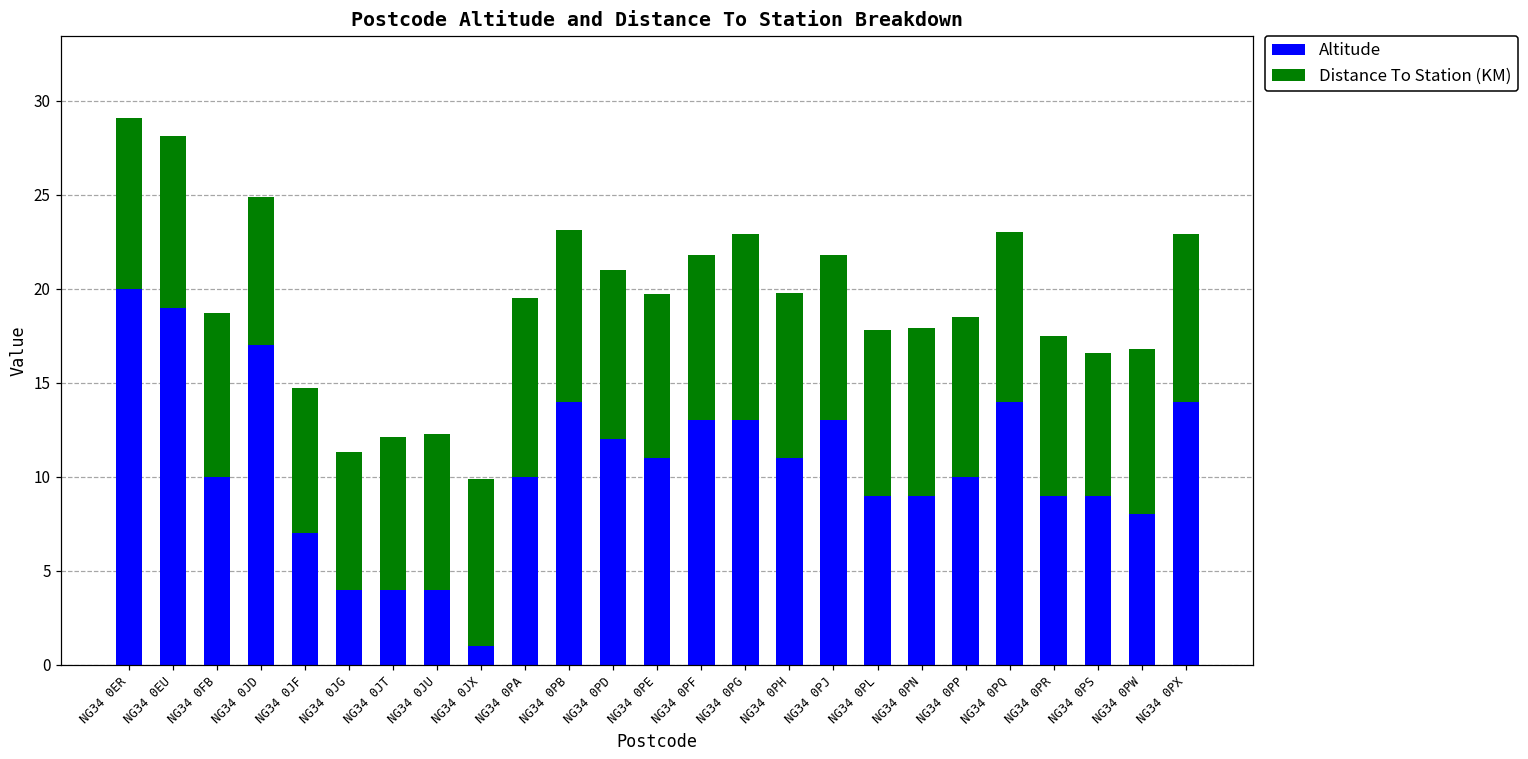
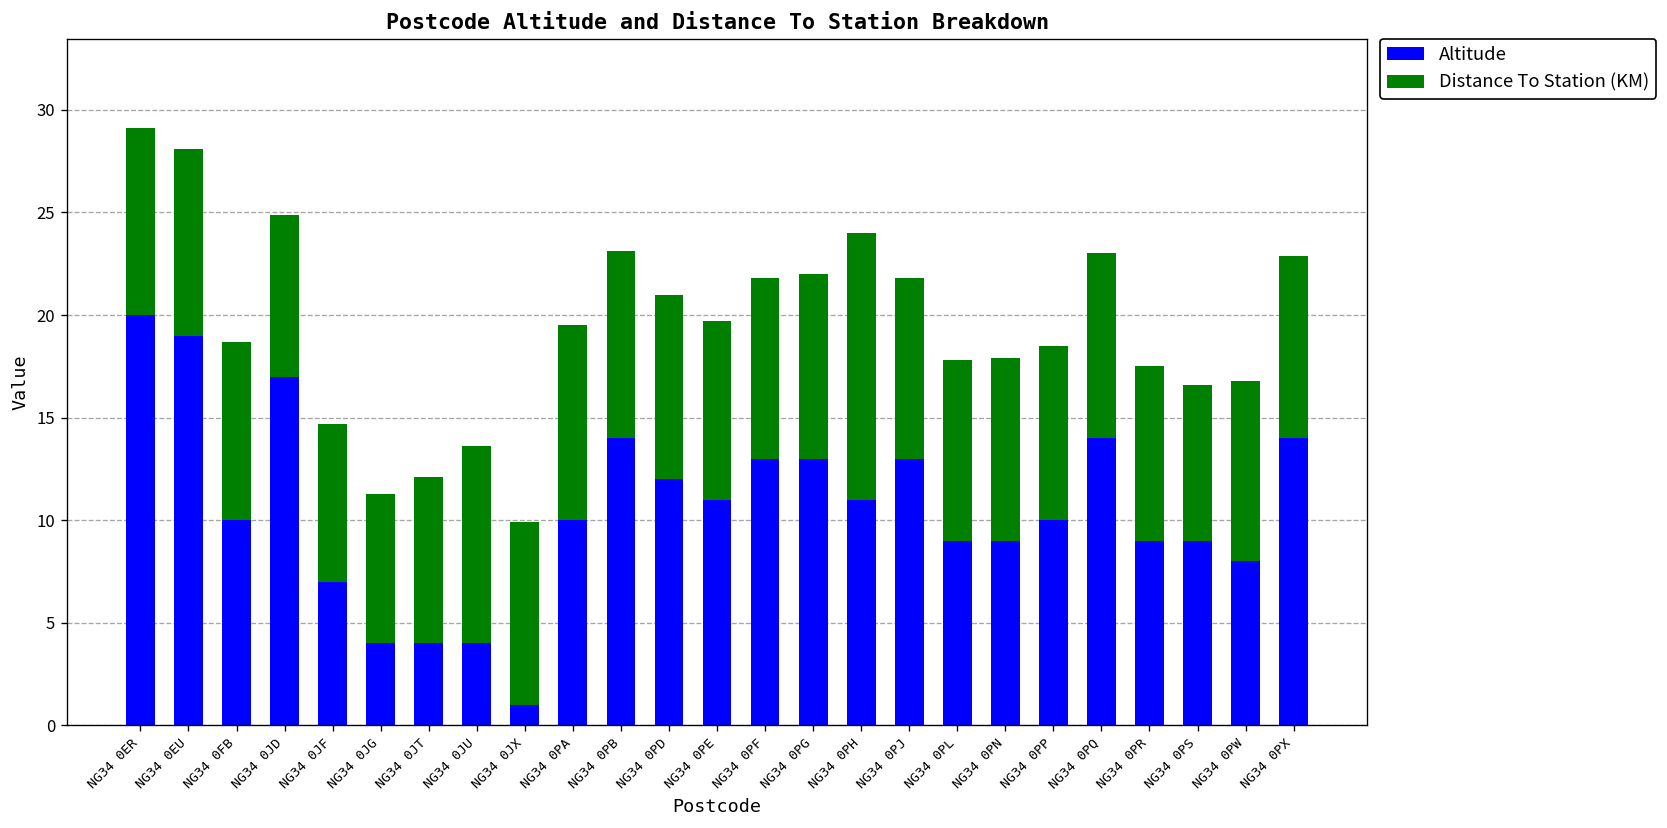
Distance To Station (KM), NG34 0JU: 8.3 -> 9.6
Distance To Station (KM), NG34 0PG: 9.9 -> 9.0
Distance To Station (KM), NG34 0PH: 8.8 -> 13.0
